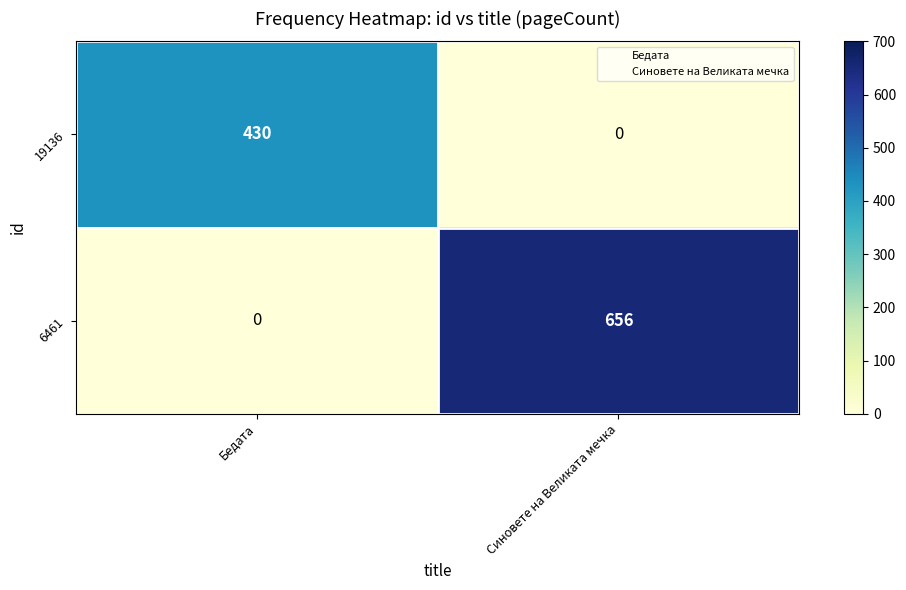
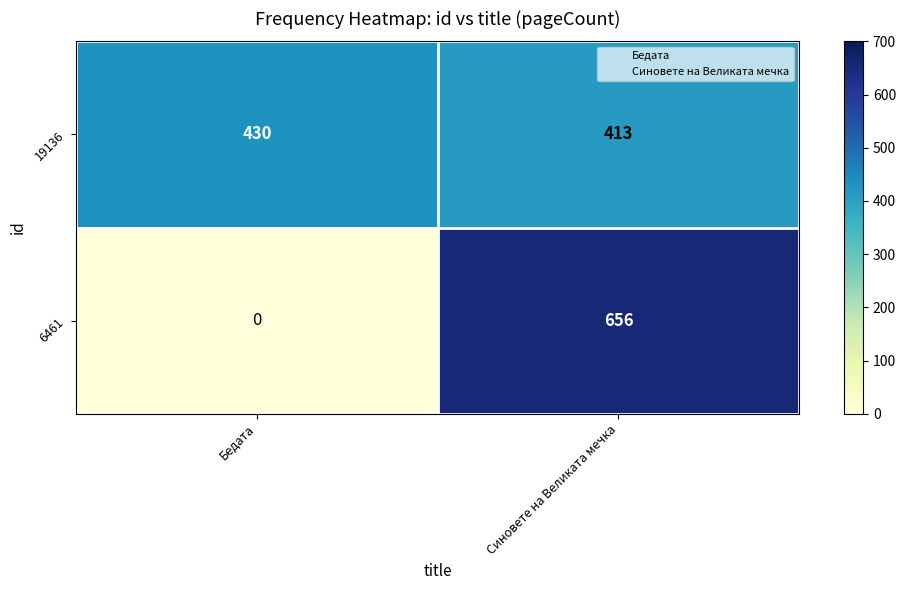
19136, Синовете на Великата мечка: 0 -> 413
